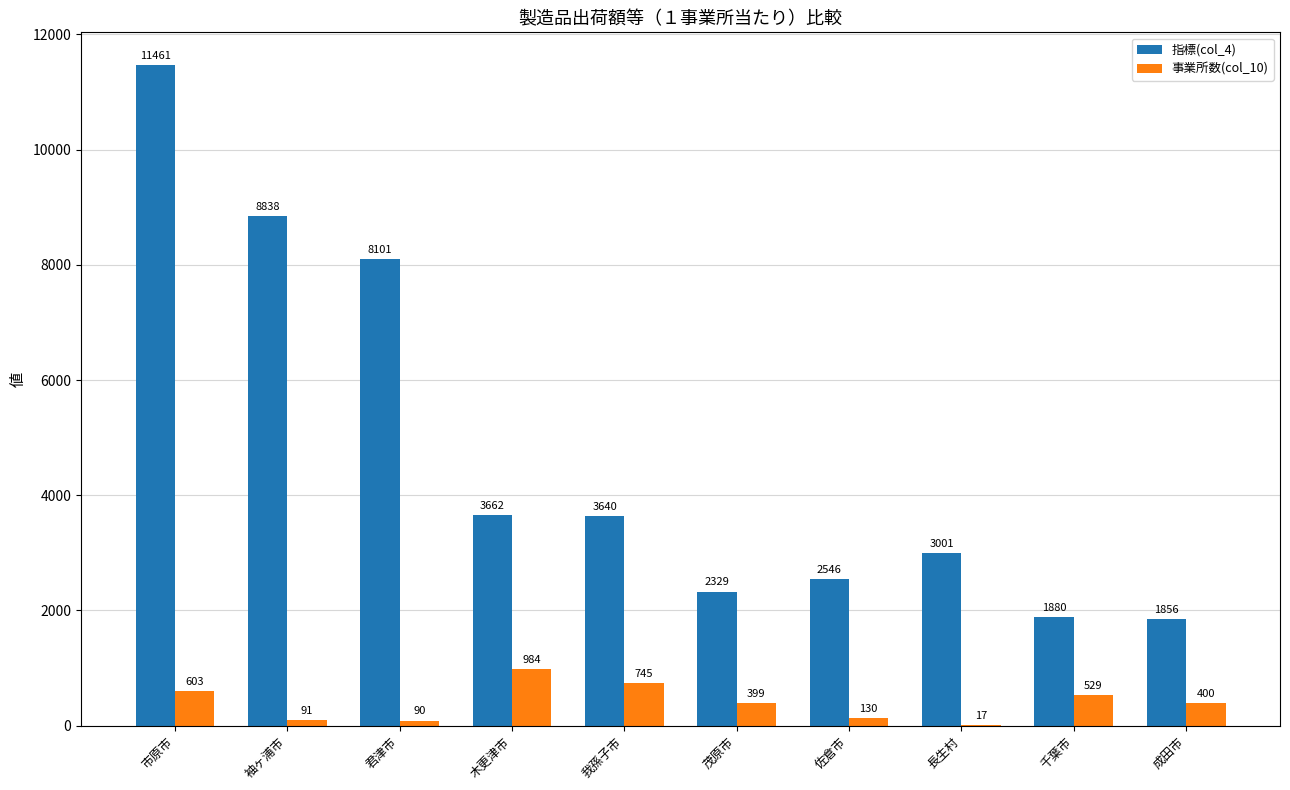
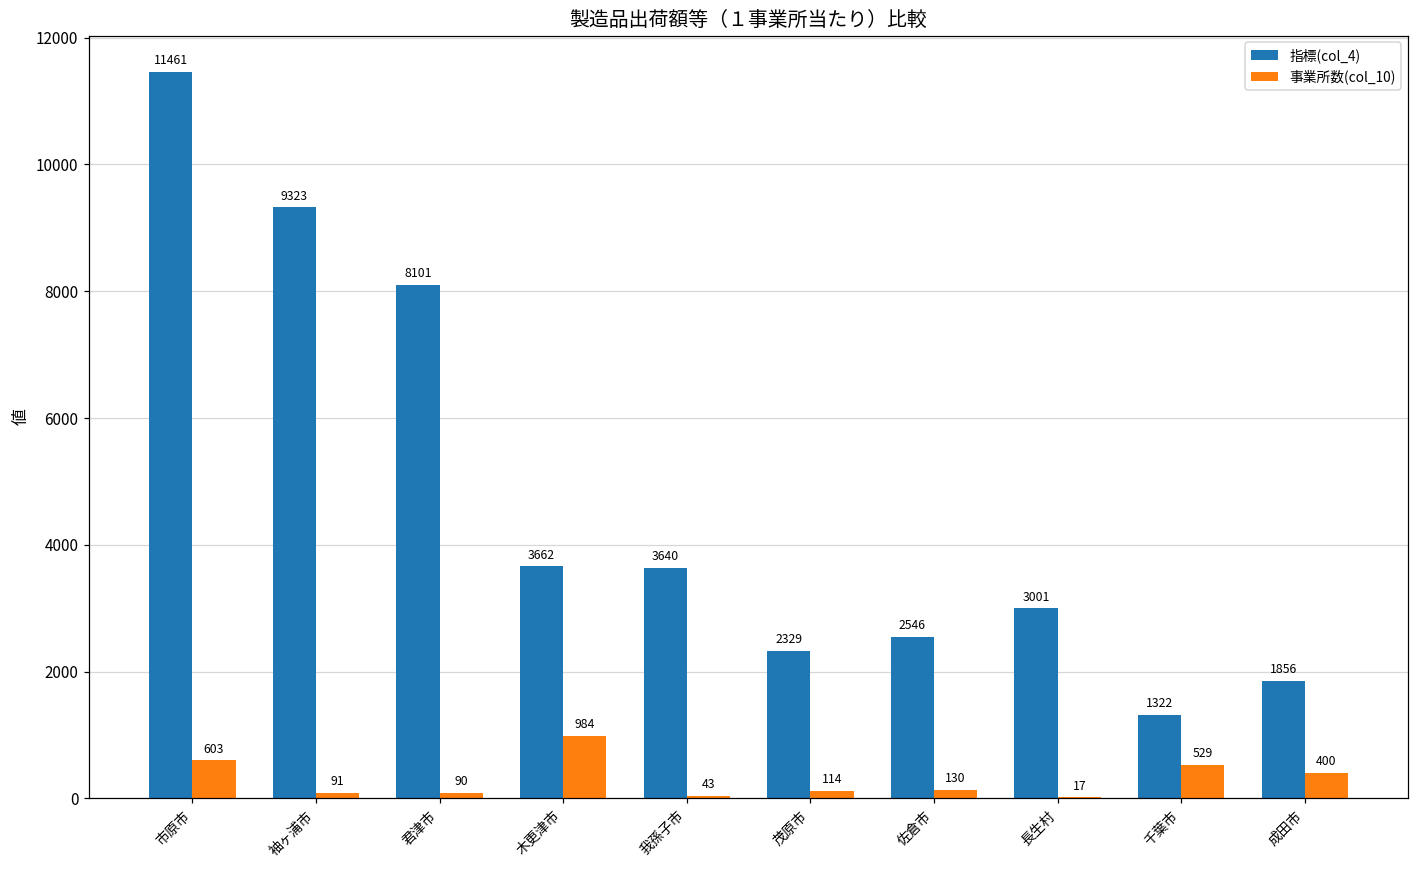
指標(col_4), 袖ヶ浦市: 8838 -> 9323
事業所数(col_10), 我孫子市: 745 -> 43
事業所数(col_10), 茂原市: 399 -> 114
指標(col_4), 千葉市: 1880 -> 1322
